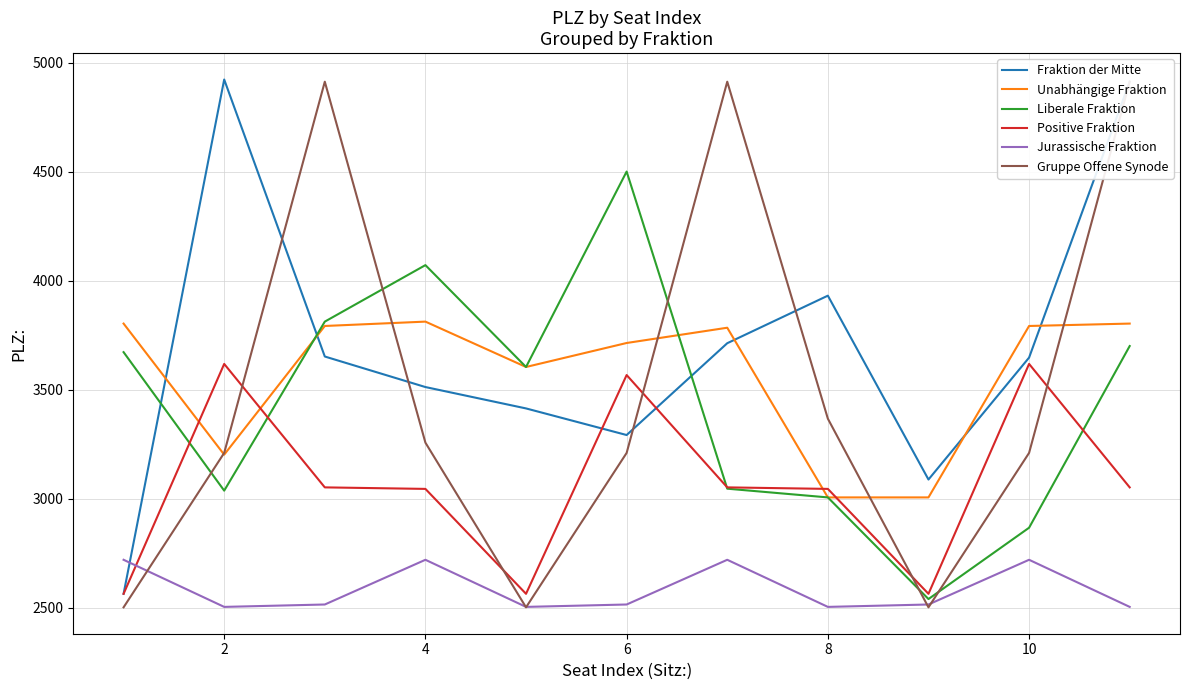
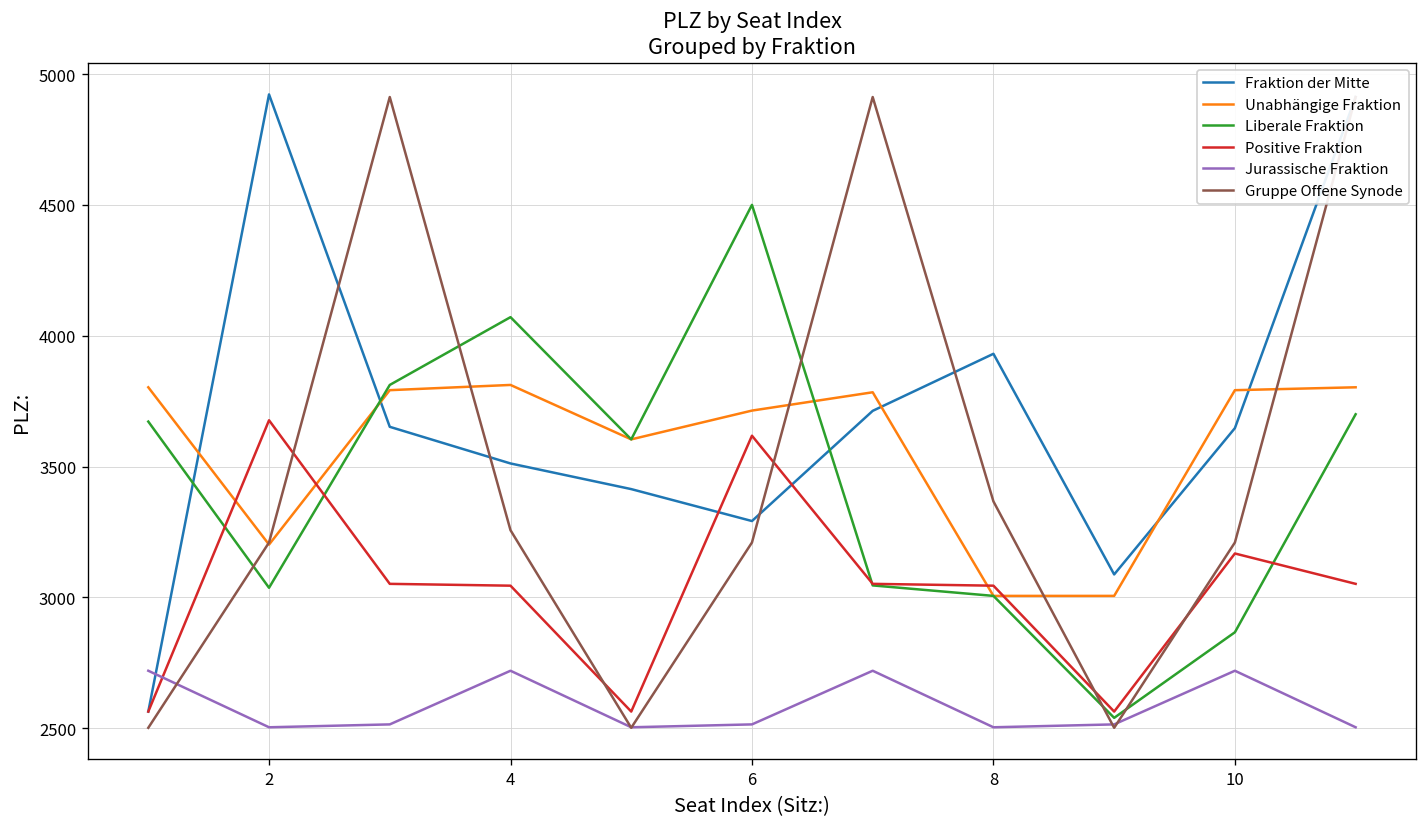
Positive Fraktion, 2: 3620 -> 3680
Positive Fraktion, 6: 3570 -> 3620
Positive Fraktion, 10: 3620 -> 3170
